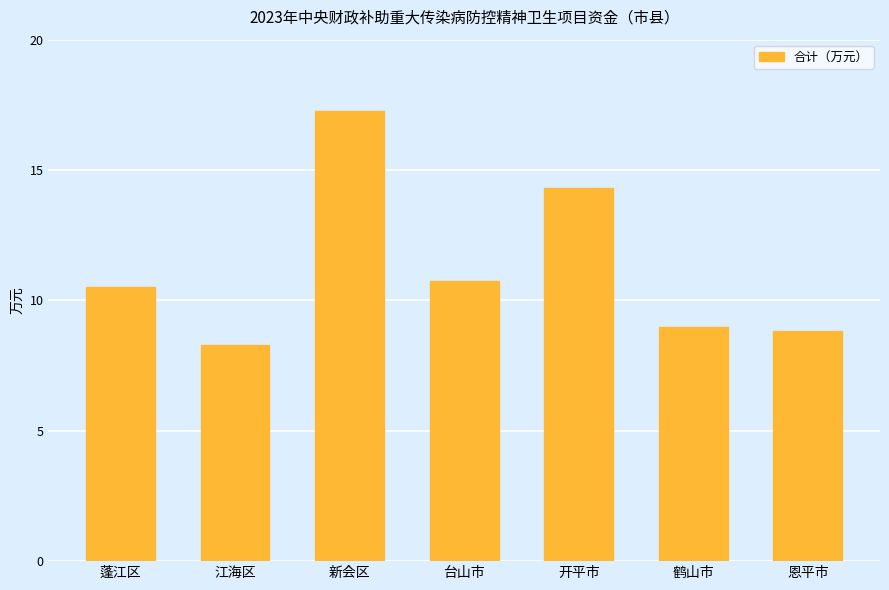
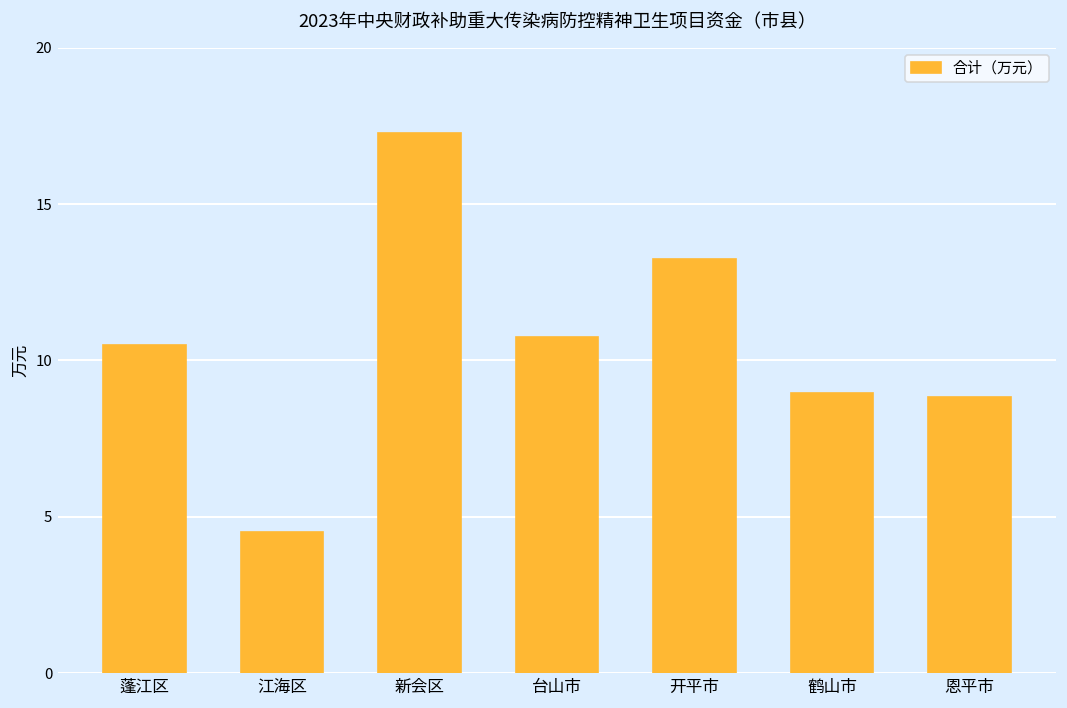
江海区: 8.3 -> 4.5
开平市: 14.3 -> 13.2
